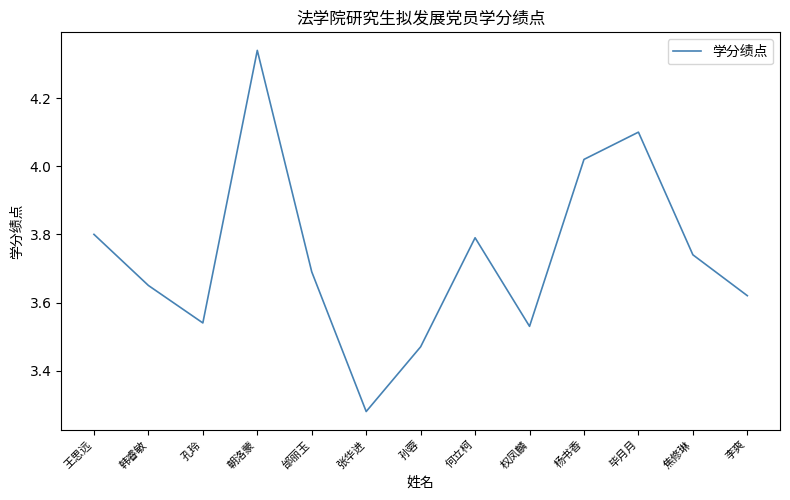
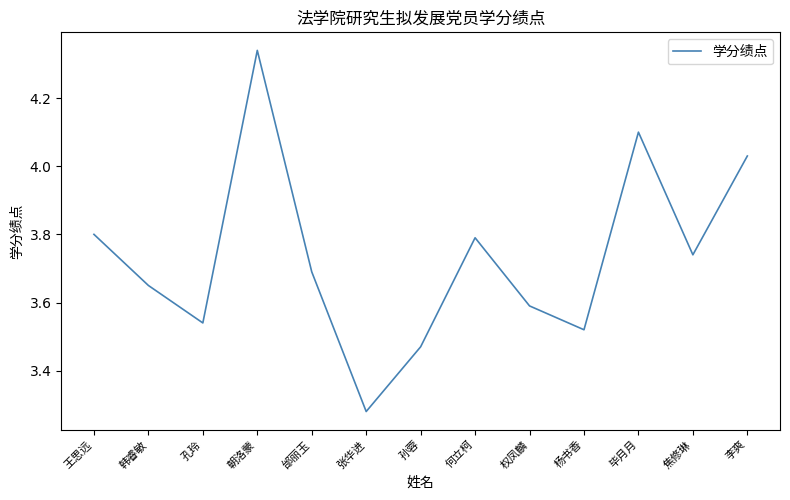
权凤麟: 3.53 -> 3.59
杨书香: 4.02 -> 3.52
李爽: 3.62 -> 4.03
